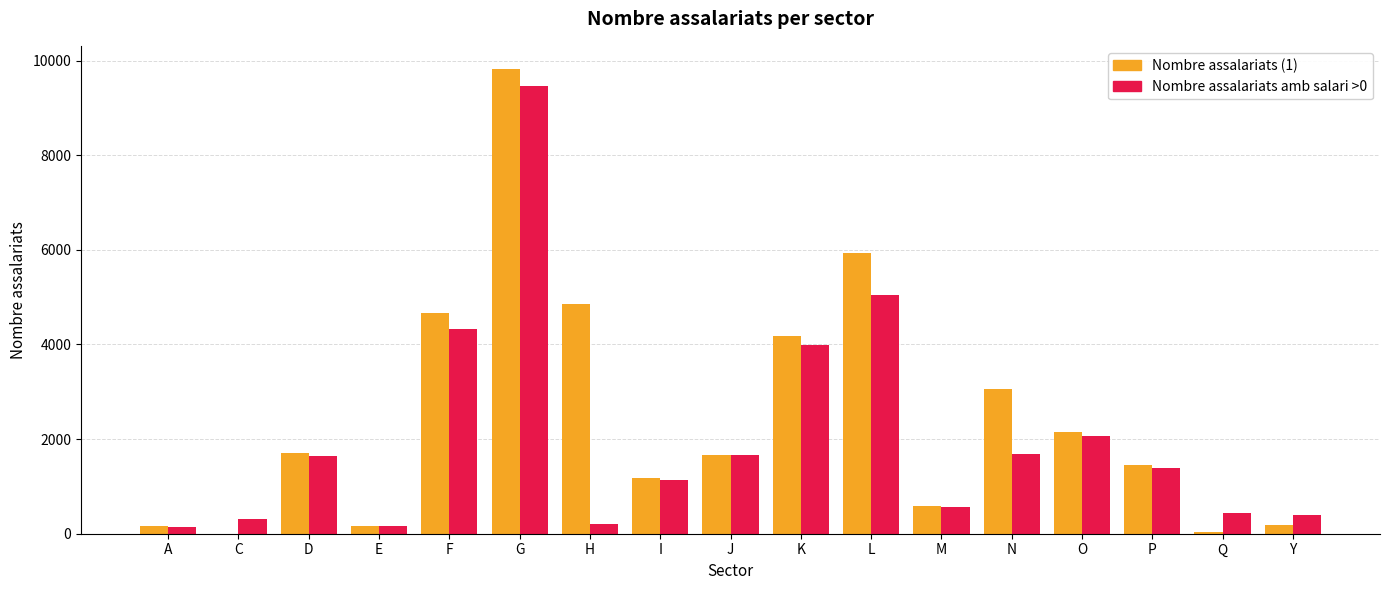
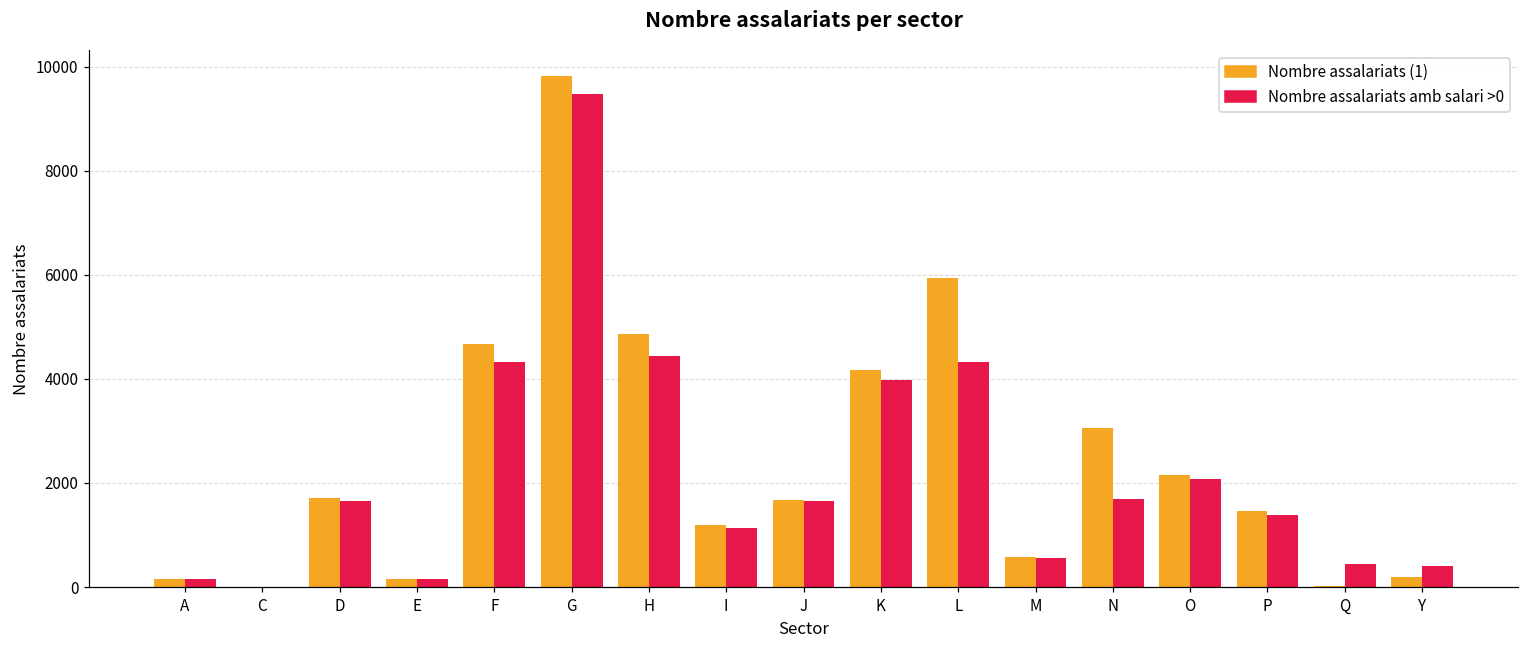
Nombre assalariats amb salari >0, C: 300 -> 0
Nombre assalariats amb salari >0, H: 200 -> 4400
Nombre assalariats amb salari >0, L: 5000 -> 4300
